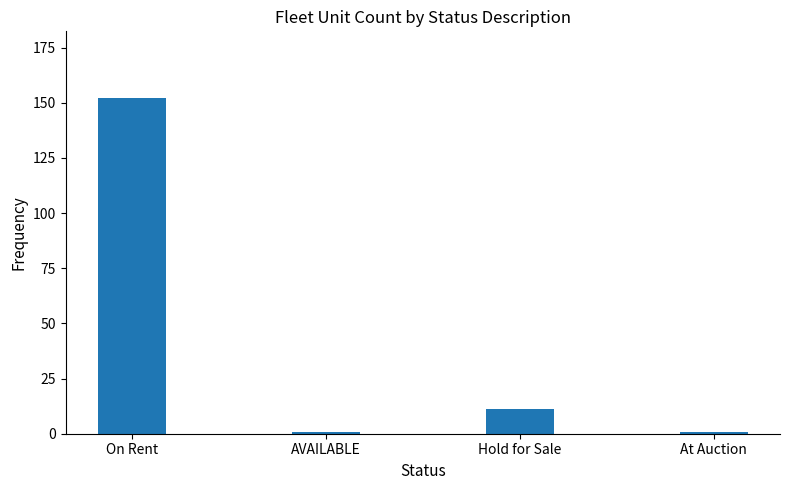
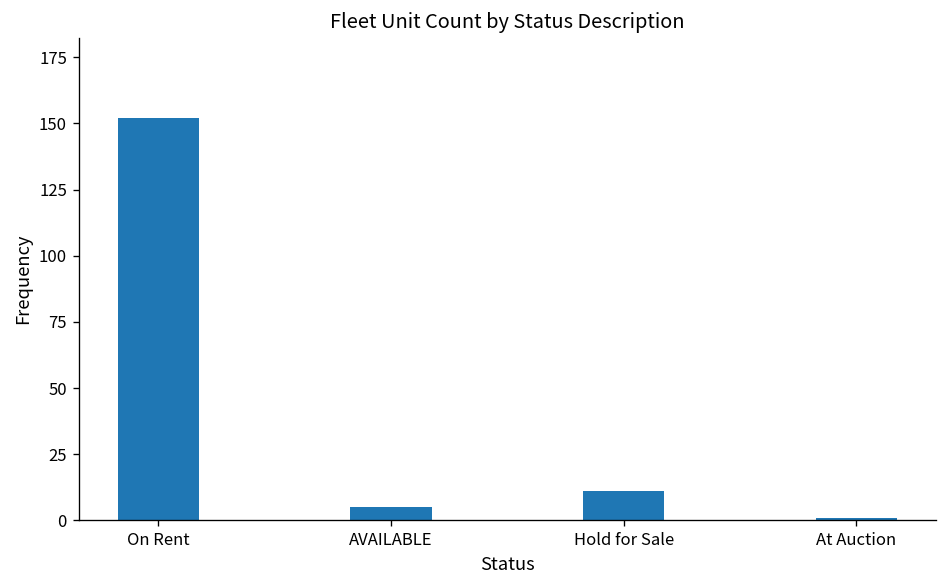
AVAILABLE: 1 -> 5
